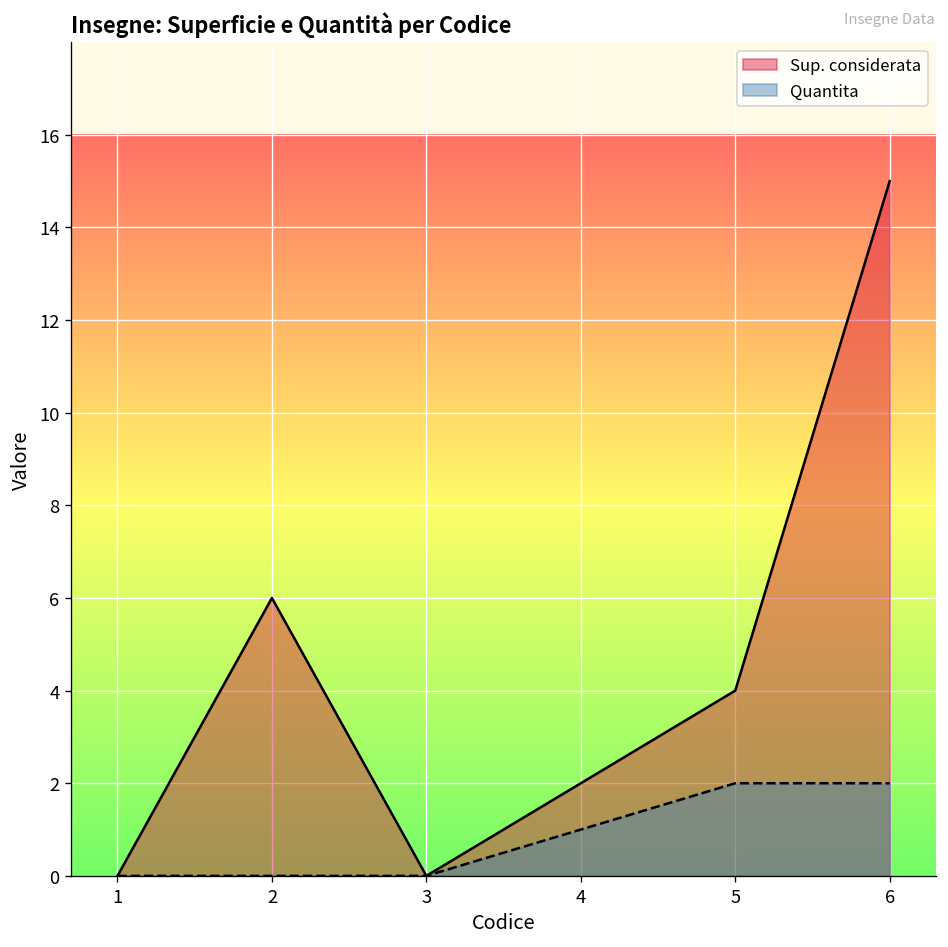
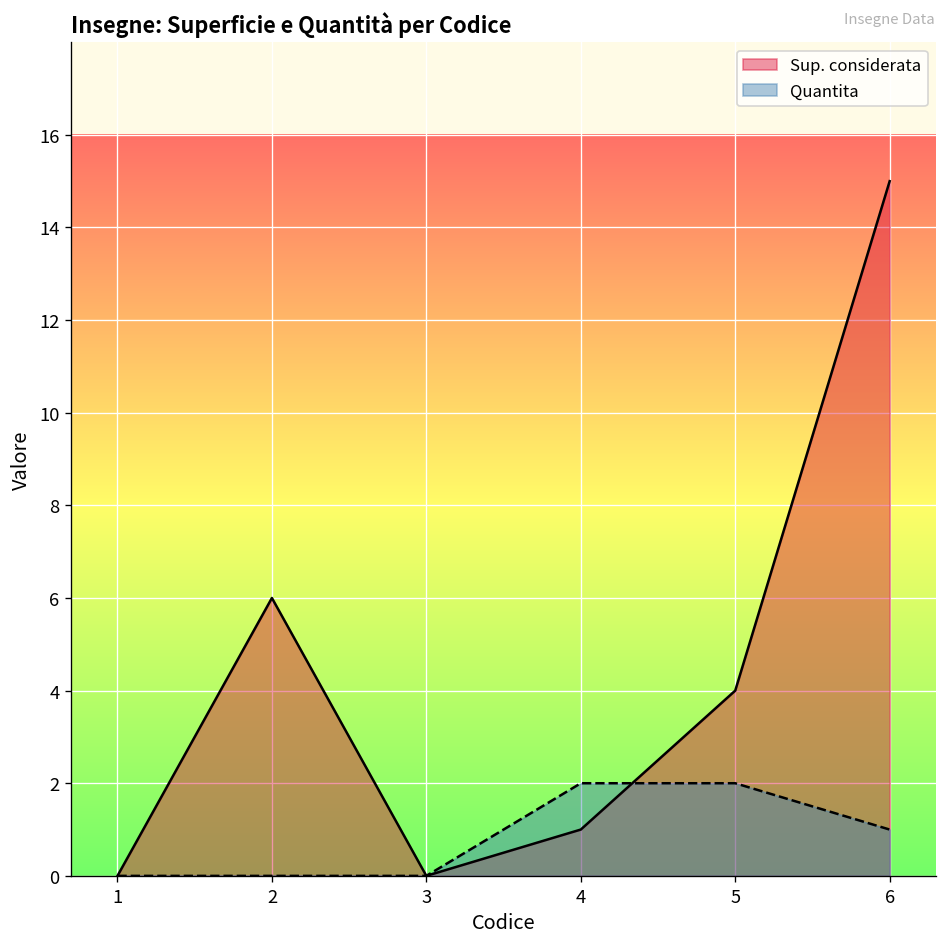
Sup. considerata, 4: 2 -> 1
Quantita, 4: 1 -> 2
Quantita, 6: 2 -> 1
